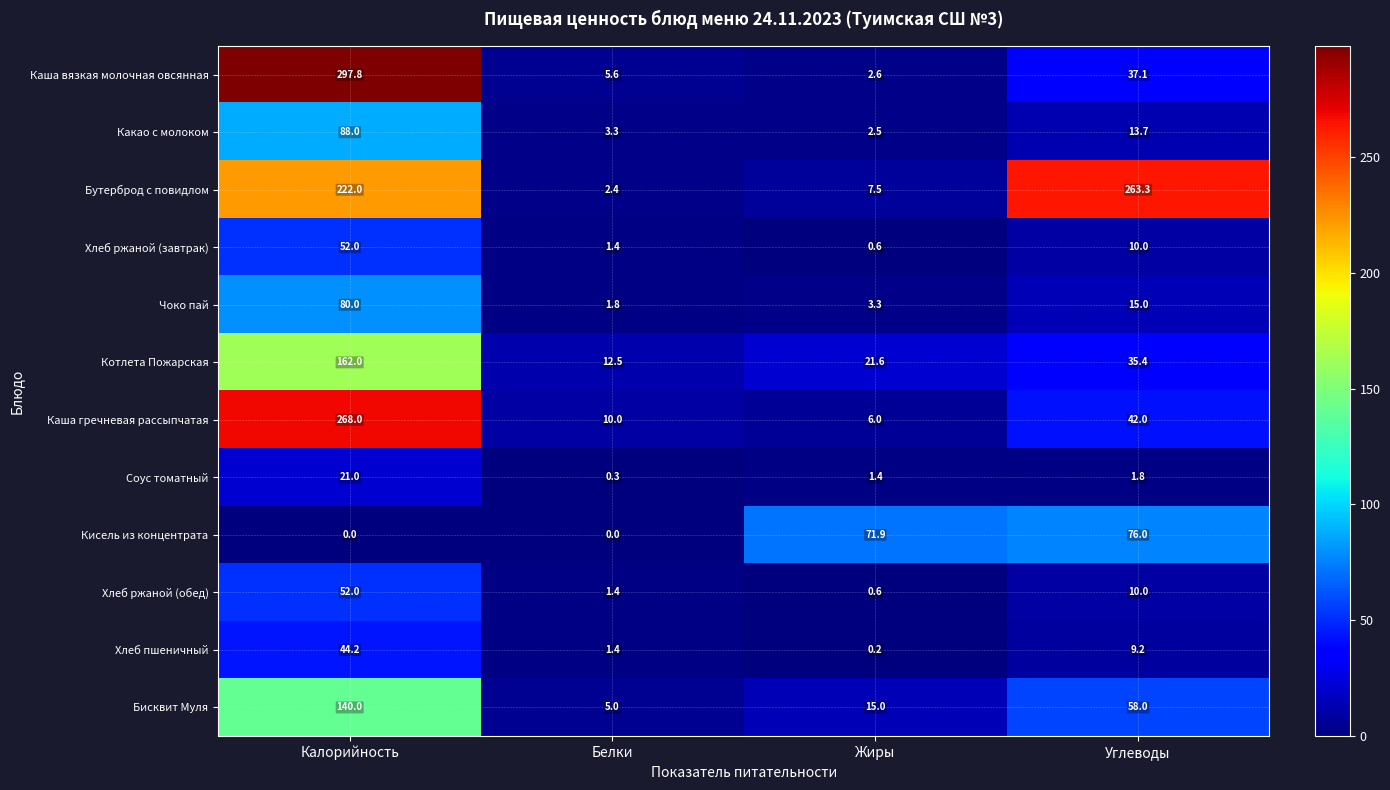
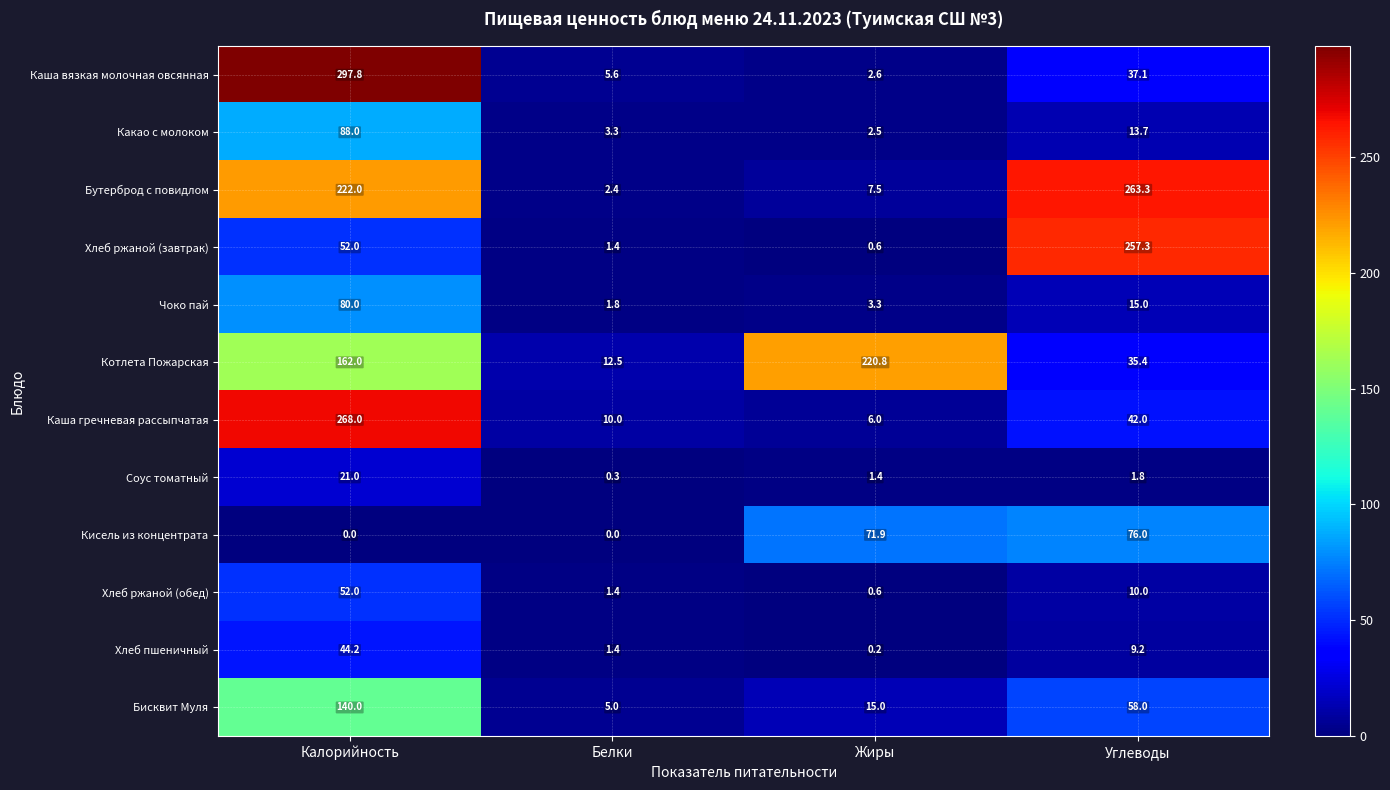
Хлеб ржаной (завтрак), Углеводы: 10.0 -> 257.3
Котлета Пожарская, Жиры: 21.6 -> 220.8
